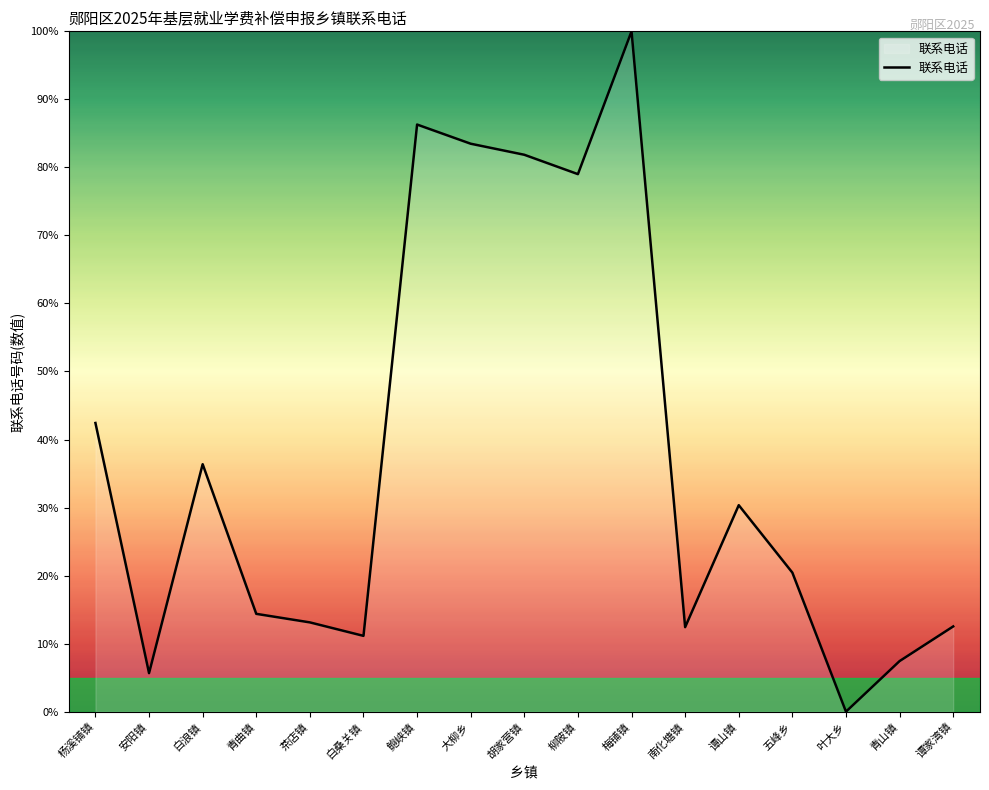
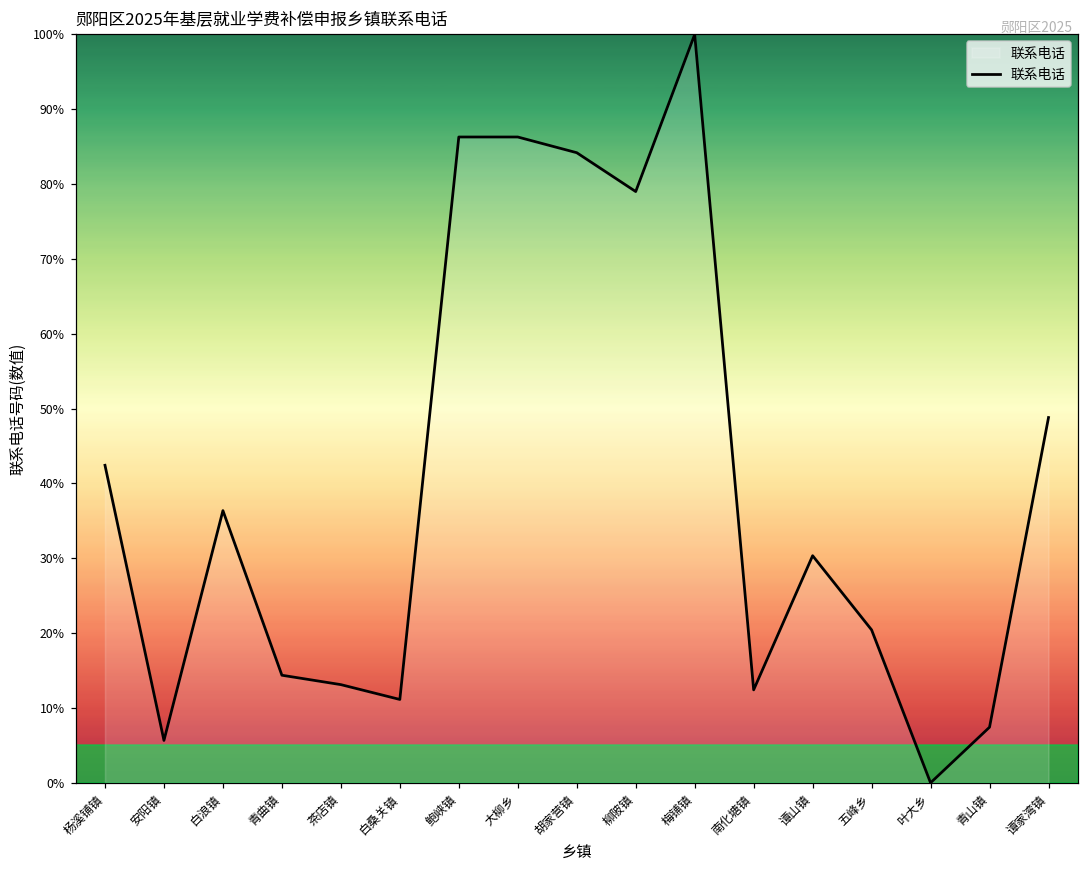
大柳乡: 83% -> 86%
胡家营镇: 82% -> 84%
谭家湾镇: 13% -> 49%
